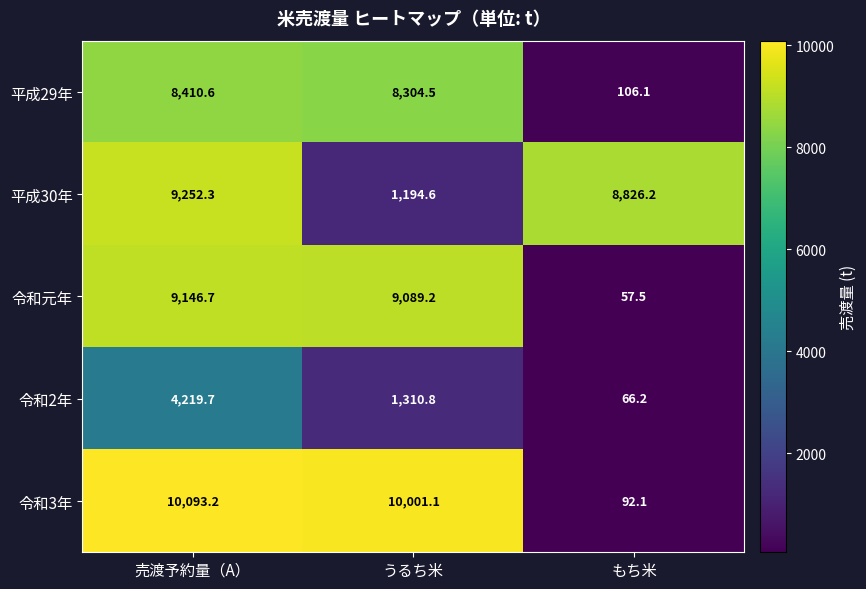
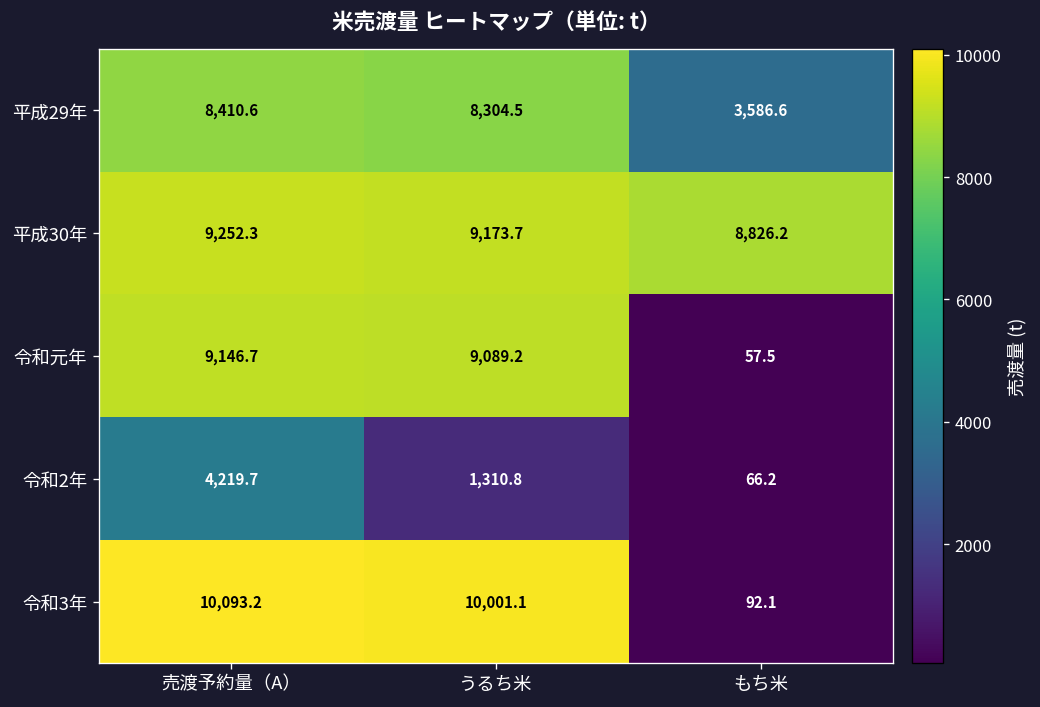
平成29年, もち米: 106.1 -> 3,586.6
平成30年, うるち米: 1,194.6 -> 9,173.7
